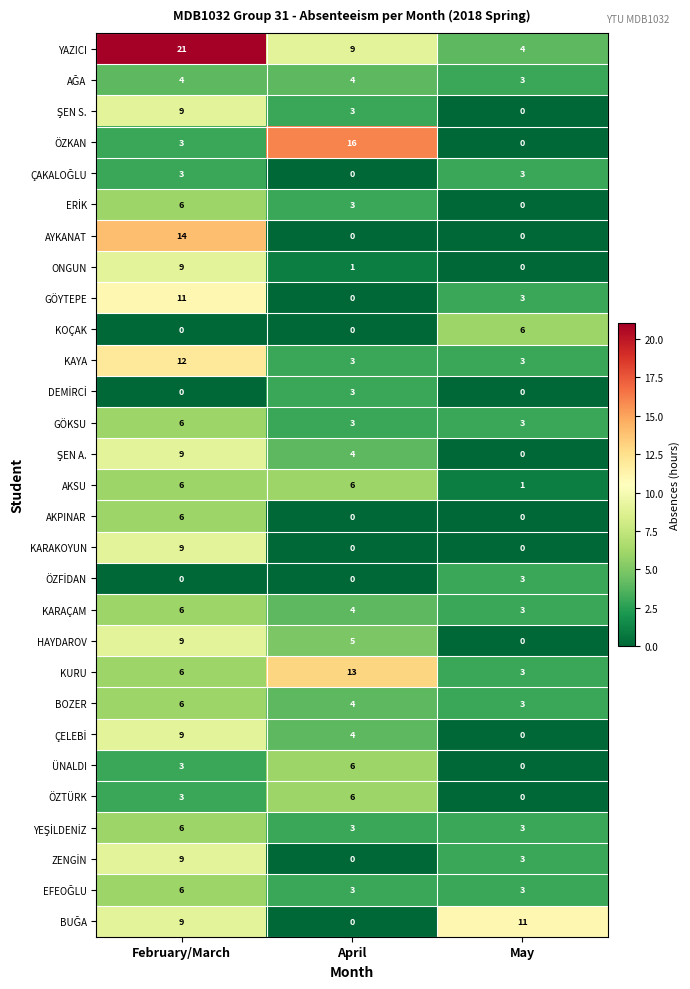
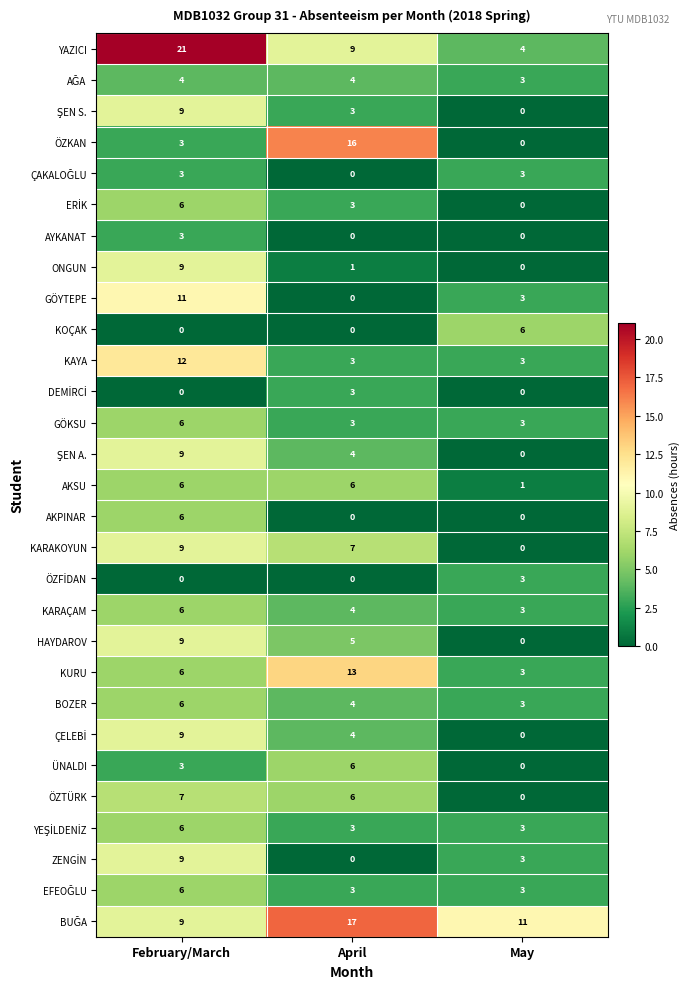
AYKANAT, February/March: 14 -> 3
KARAKOYUN, April: 0 -> 7
ÖZTÜRK, February/March: 3 -> 7
BUĞA, April: 0 -> 17
